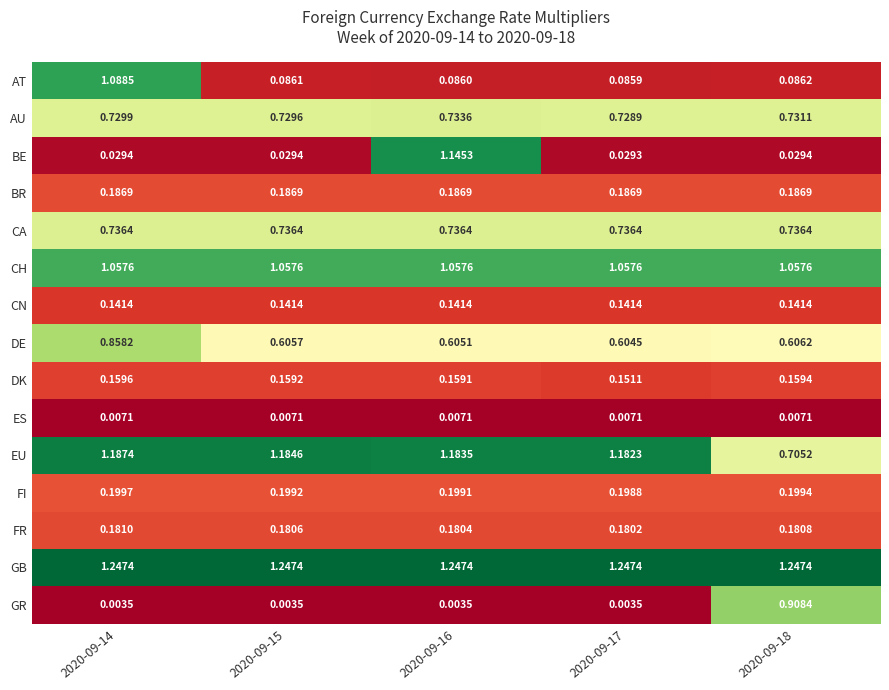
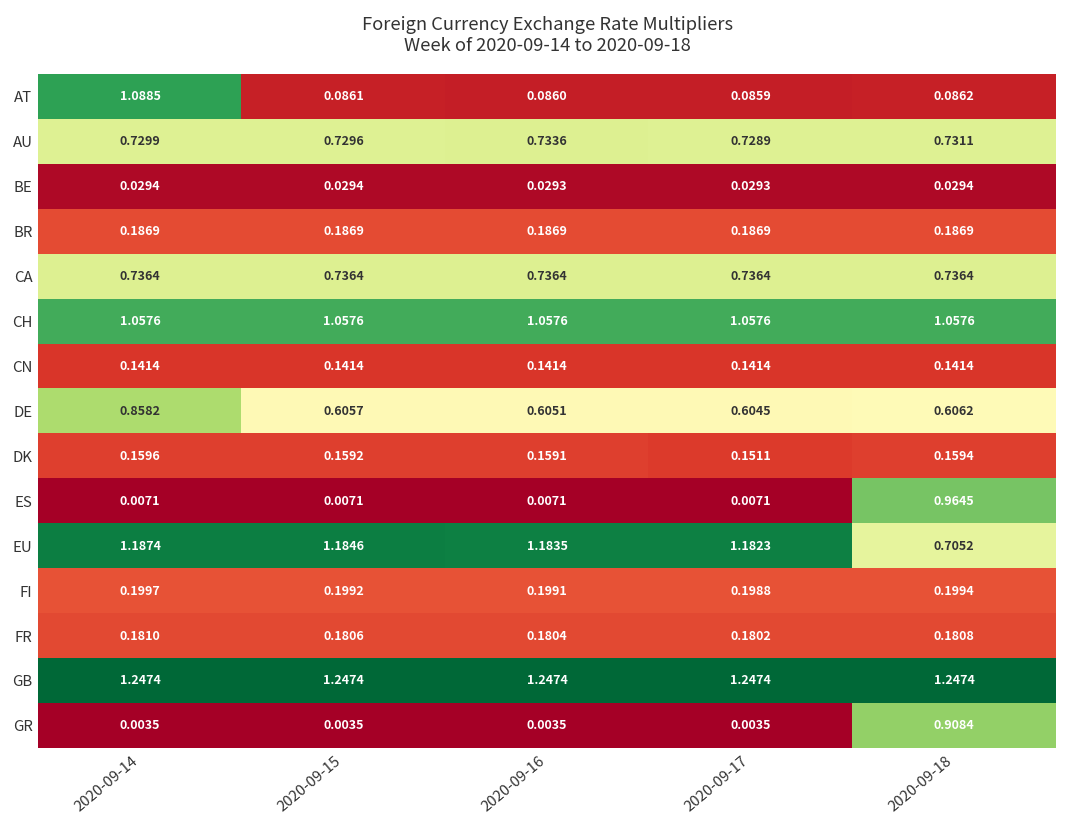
BE, 2020-09-16: 1.1453 -> 0.0293
ES, 2020-09-18: 0.0071 -> 0.9645
